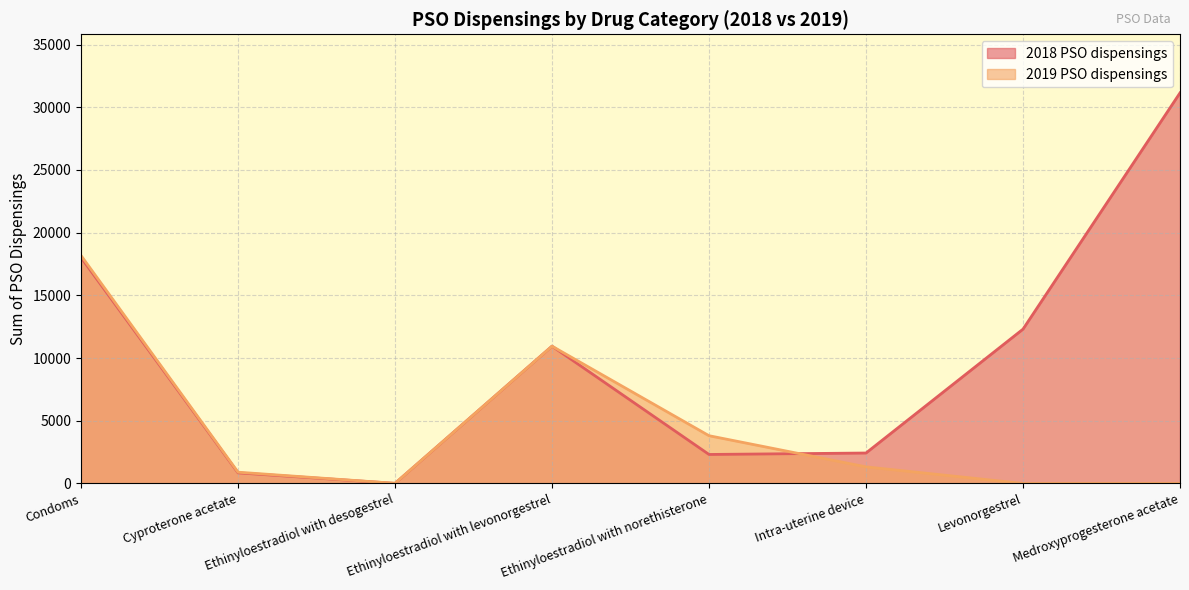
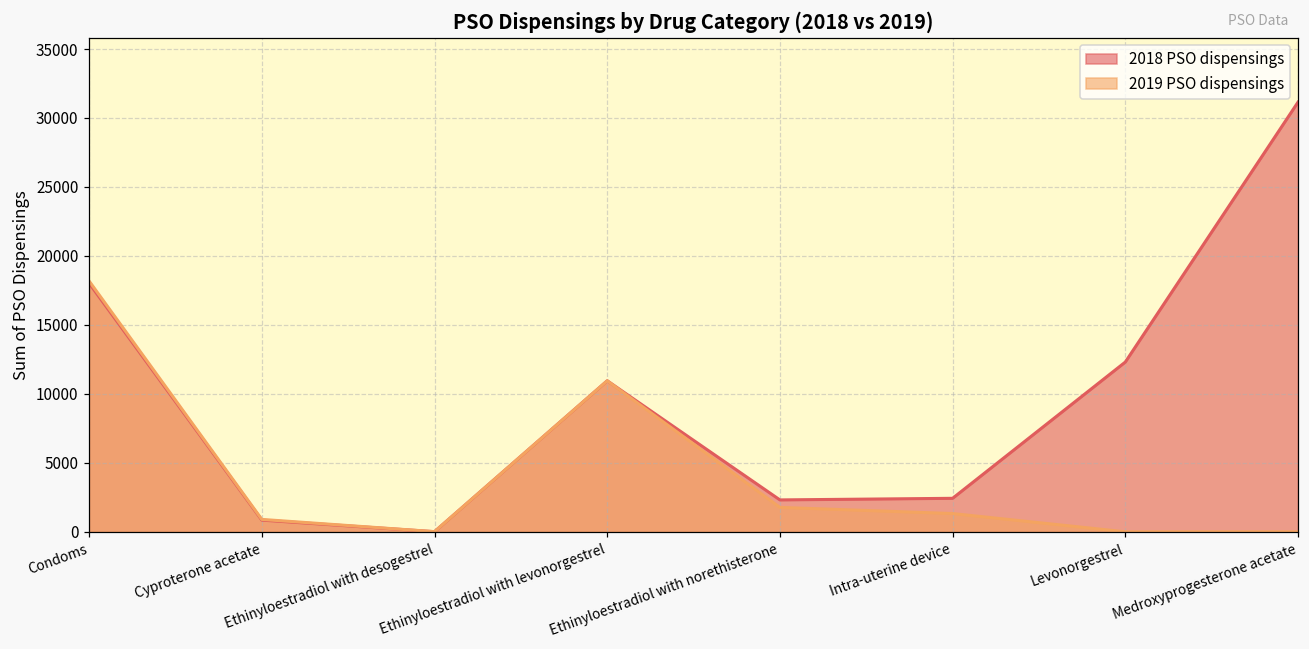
2019 PSO dispensings, Ethinyloestradiol with norethisterone: 3800 -> 1800
